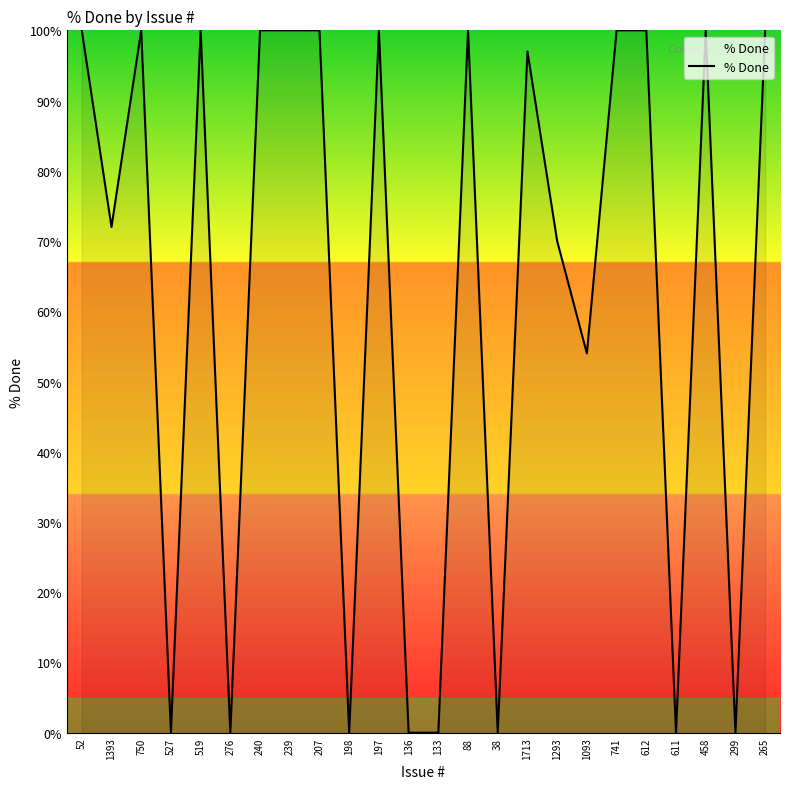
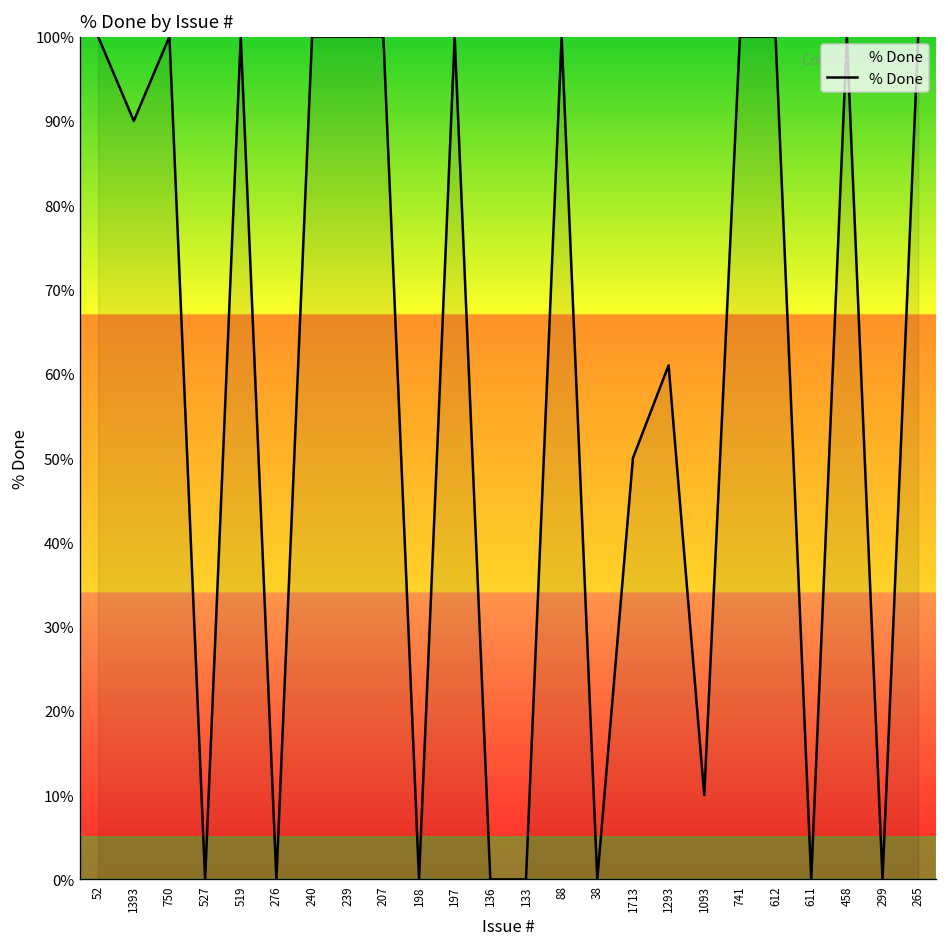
1393: 72% -> 90%
1713: 97% -> 50%
1293: 70% -> 61%
1093: 54% -> 10%
